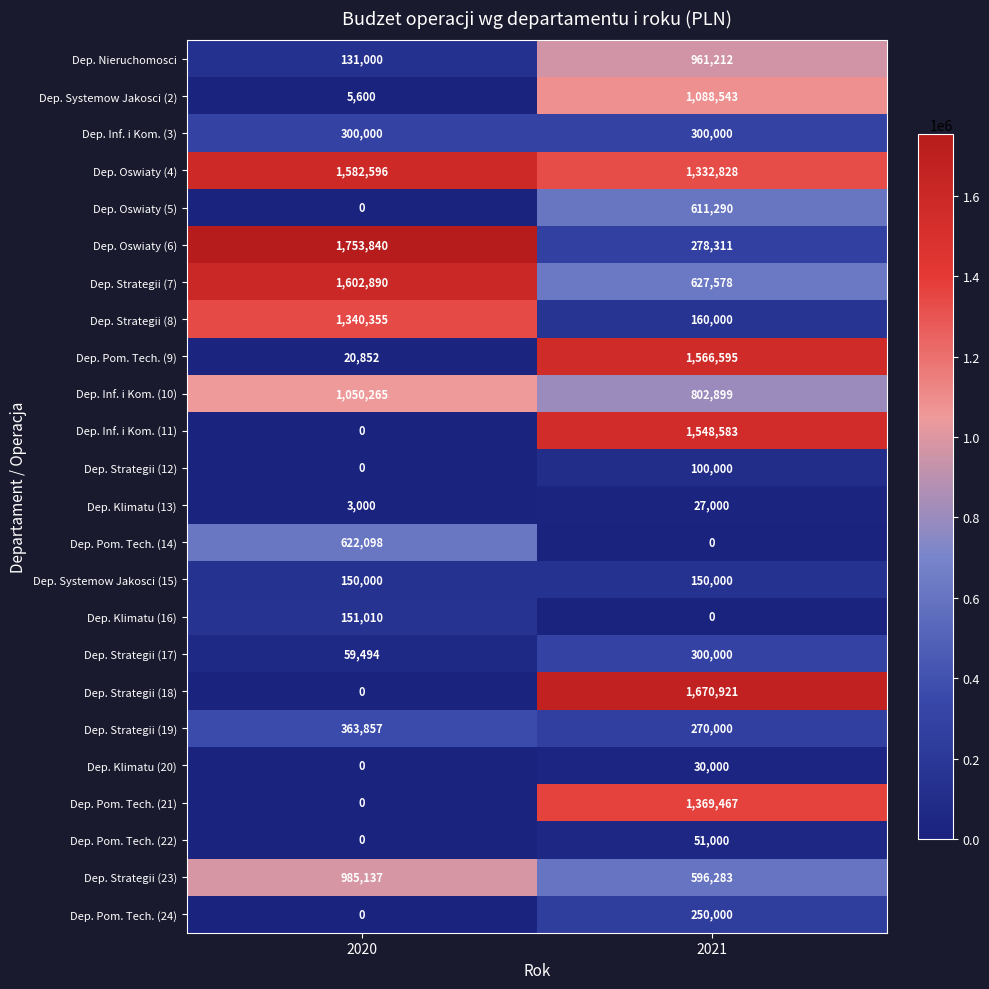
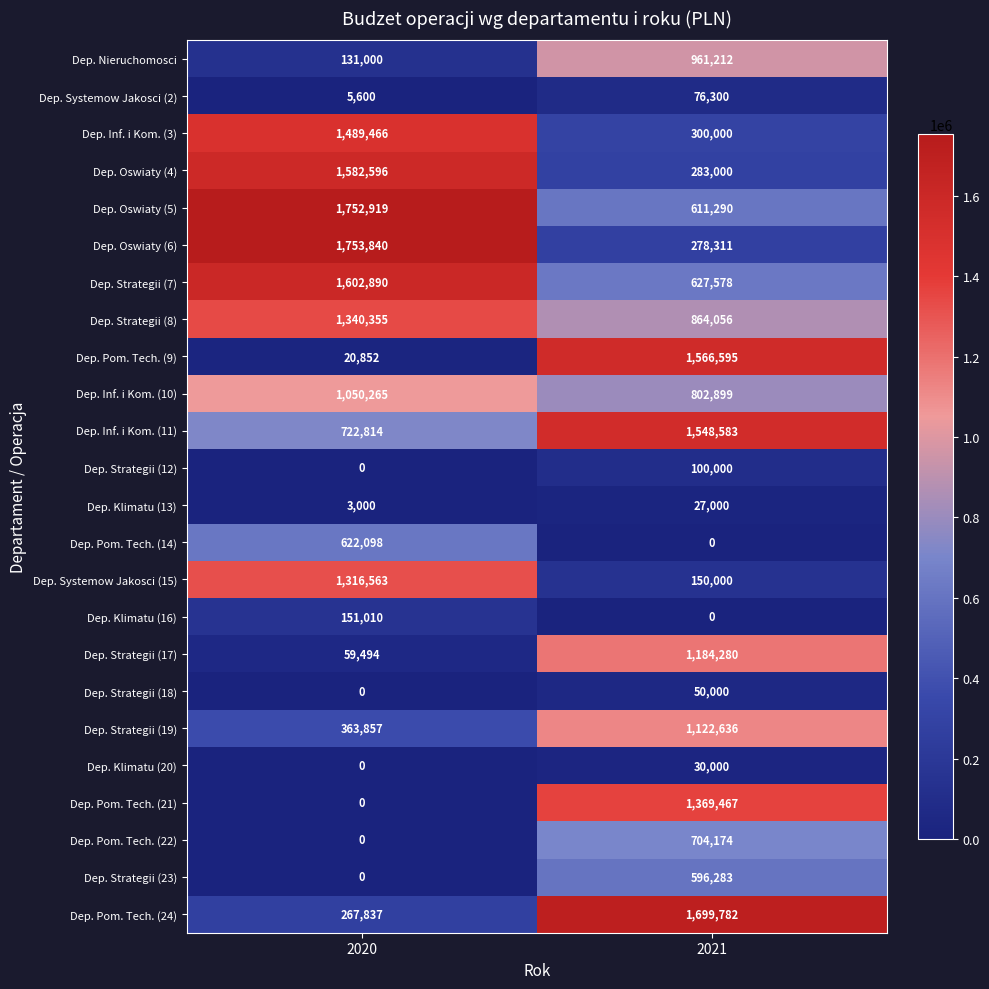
Dep. Systemow Jakosci (2), 2021: 1,088,543 -> 76,300
Dep. Inf. i Kom. (3), 2020: 300,000 -> 1,489,466
Dep. Oswiaty (4), 2021: 1,332,828 -> 283,000
Dep. Oswiaty (5), 2020: 0 -> 1,752,919
Dep. Strategii (8), 2021: 160,000 -> 864,056
Dep. Inf. i Kom. (11), 2020: 0 -> 722,814
Dep. Systemow Jakosci (15), 2020: 150,000 -> 1,316,563
Dep. Strategii (17), 2021: 300,000 -> 1,184,280
Dep. Strategii (18), 2021: 1,670,921 -> 50,000
Dep. Strategii (19), 2021: 270,000 -> 1,122,636
Dep. Pom. Tech. (22), 2021: 51,000 -> 704,174
Dep. Strategii (23), 2020: 985,137 -> 0
Dep. Pom. Tech. (24), 2020: 0 -> 267,837
Dep. Pom. Tech. (24), 2021: 250,000 -> 1,699,782
